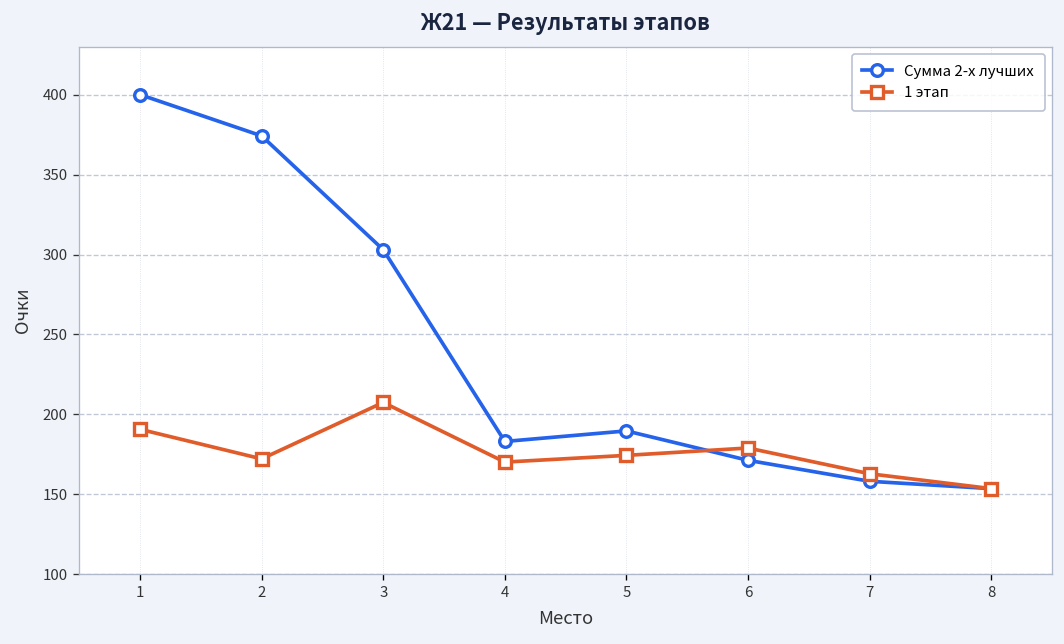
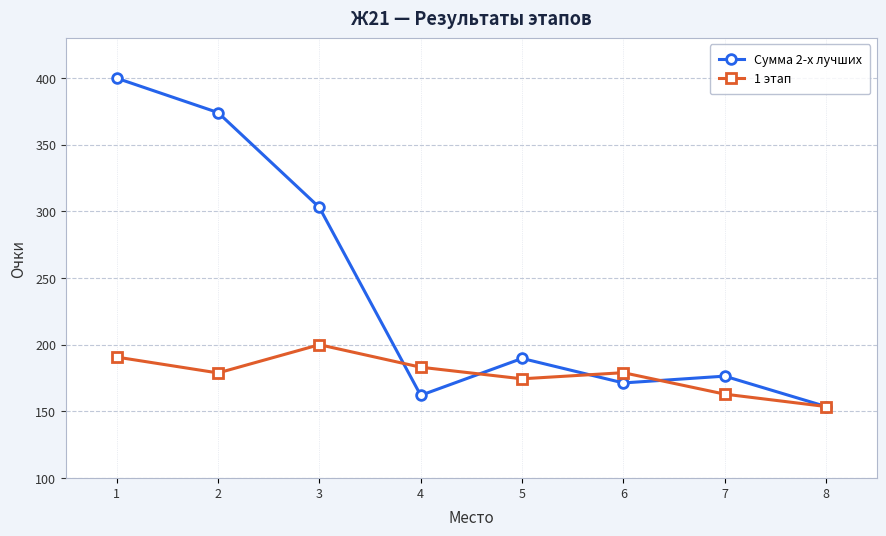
1 этап, 2: 172 -> 179
1 этап, 3: 208 -> 200
Сумма 2-х лучших, 4: 183 -> 162
1 этап, 4: 170 -> 183
Сумма 2-х лучших, 7: 158 -> 176
